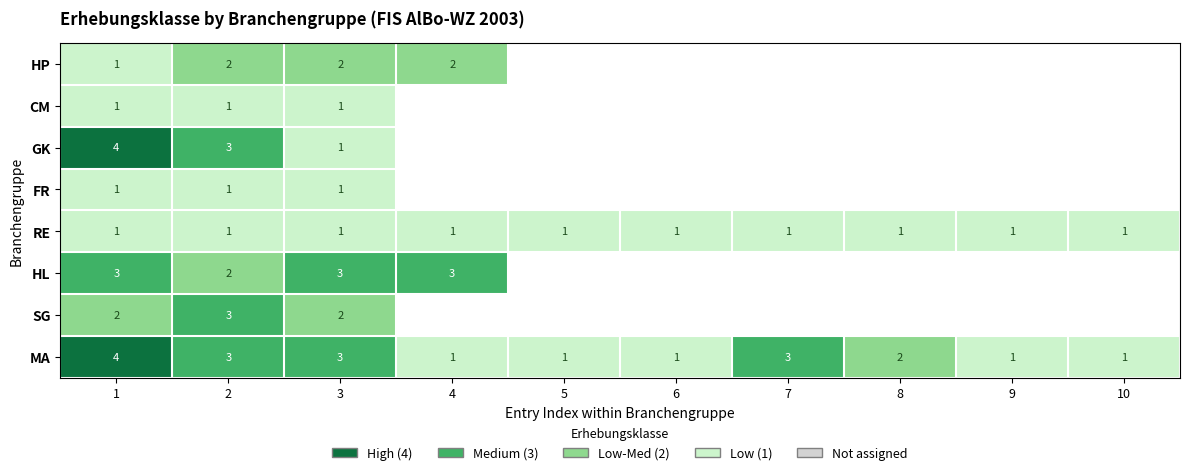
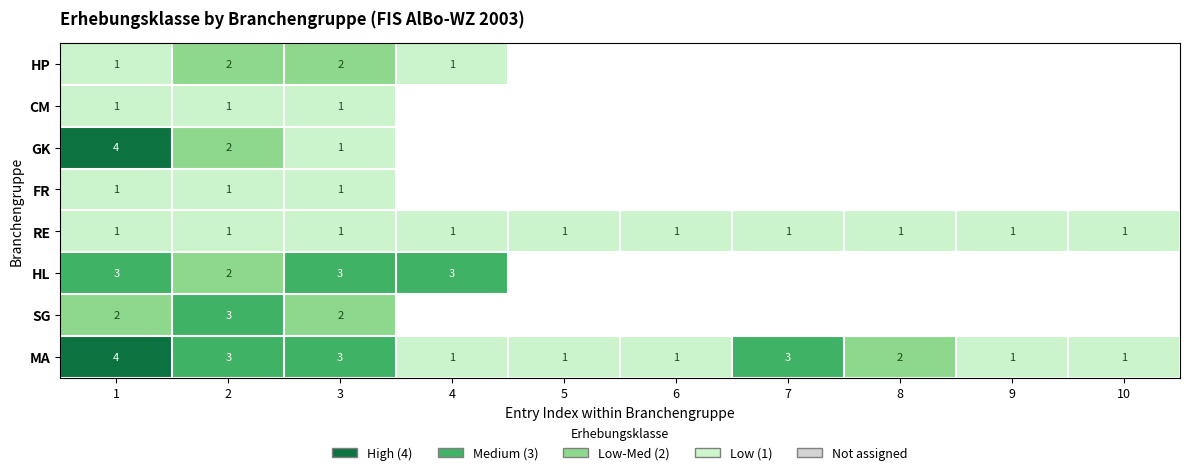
HP, 4: 2 -> 1
GK, 2: 3 -> 2
